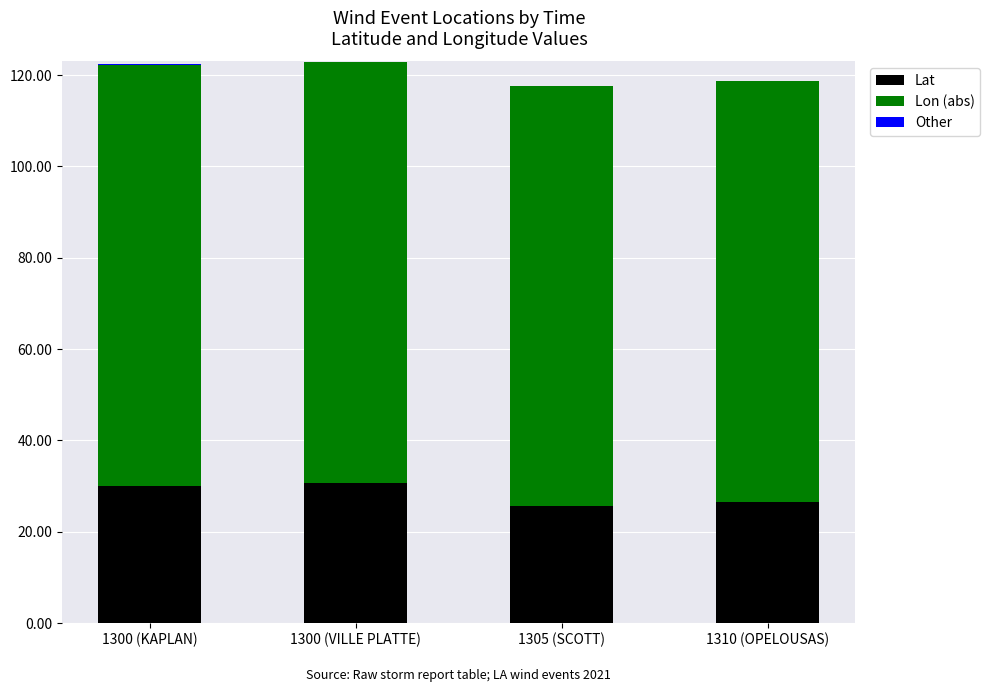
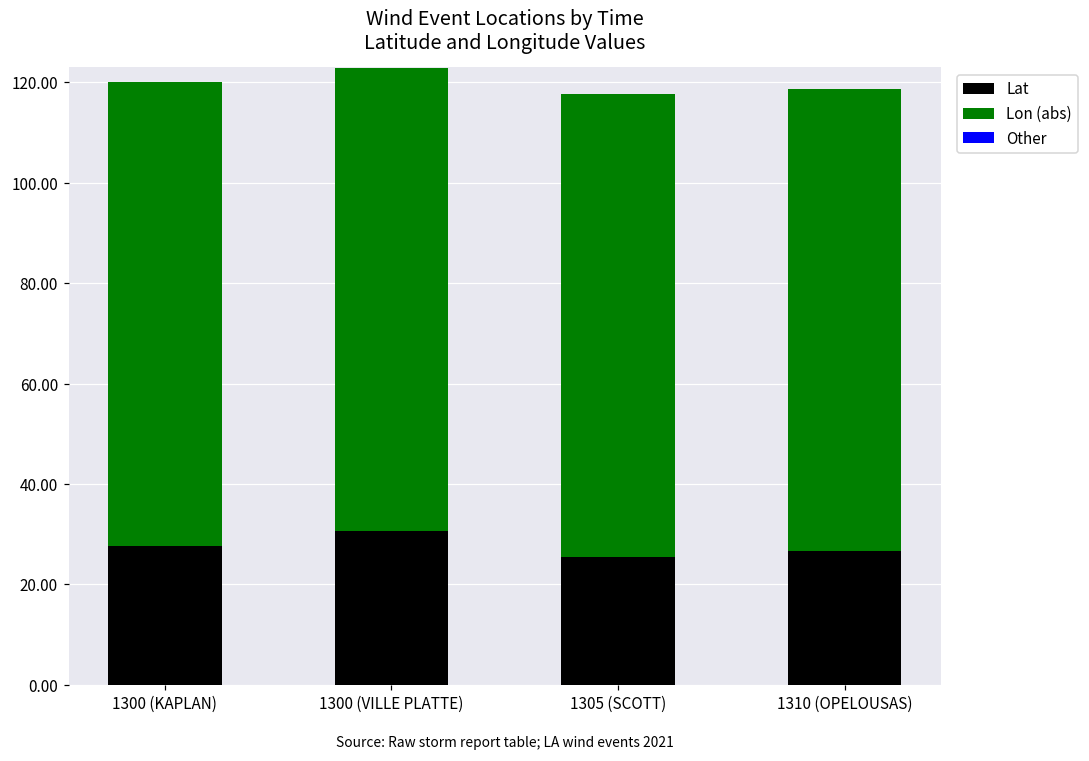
Lat, 1300 (KAPLAN): 30 -> 28
